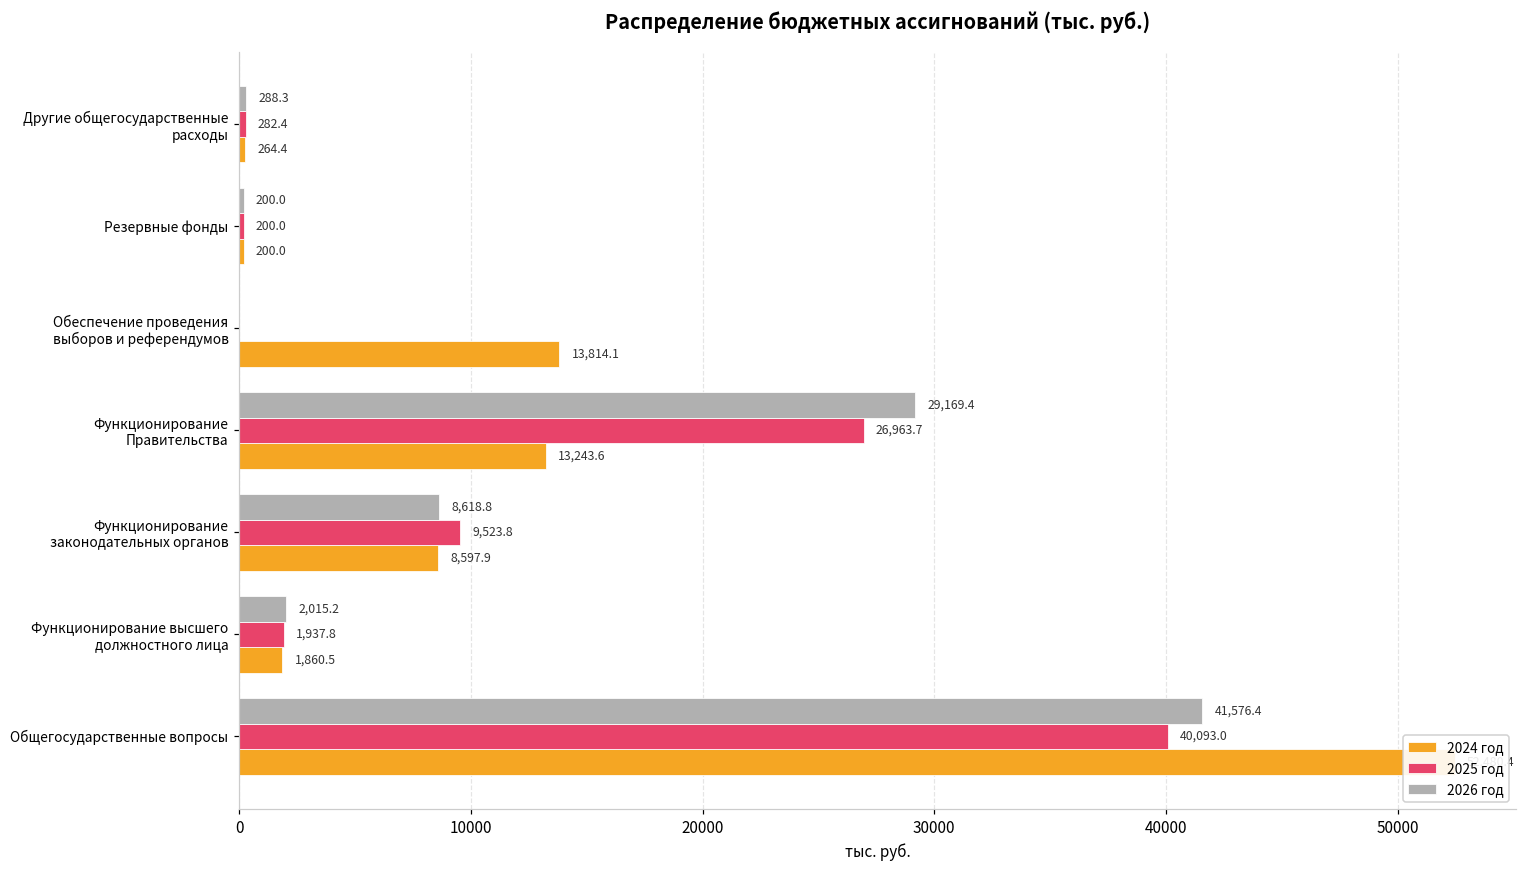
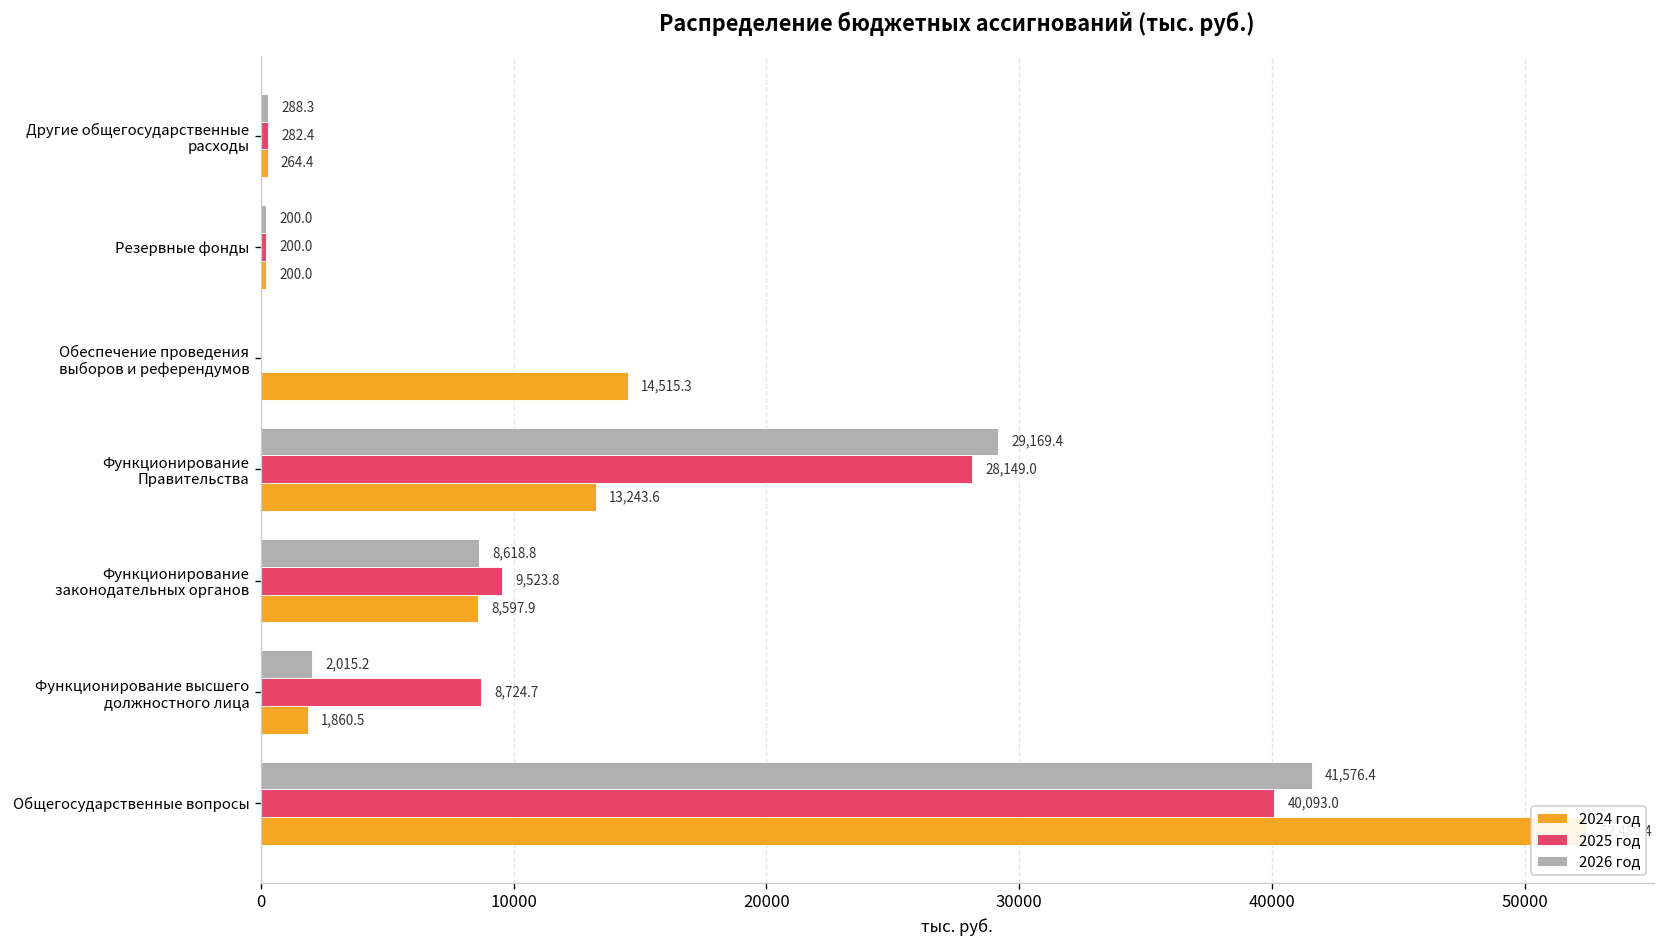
2024 год, Обеспечение проведения выборов и референдумов: 13,814.1 -> 14,515.3
2025 год, Функционирование Правительства: 26,963.7 -> 28,149.0
2025 год, Функционирование высшего должностного лица: 1,937.8 -> 8,724.7
